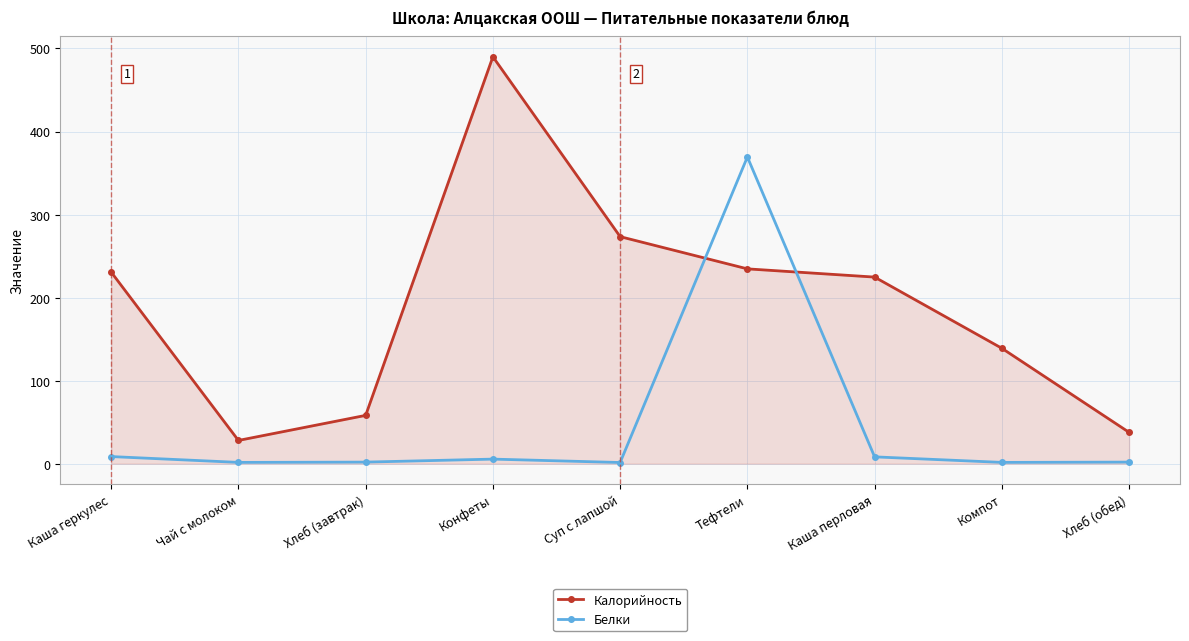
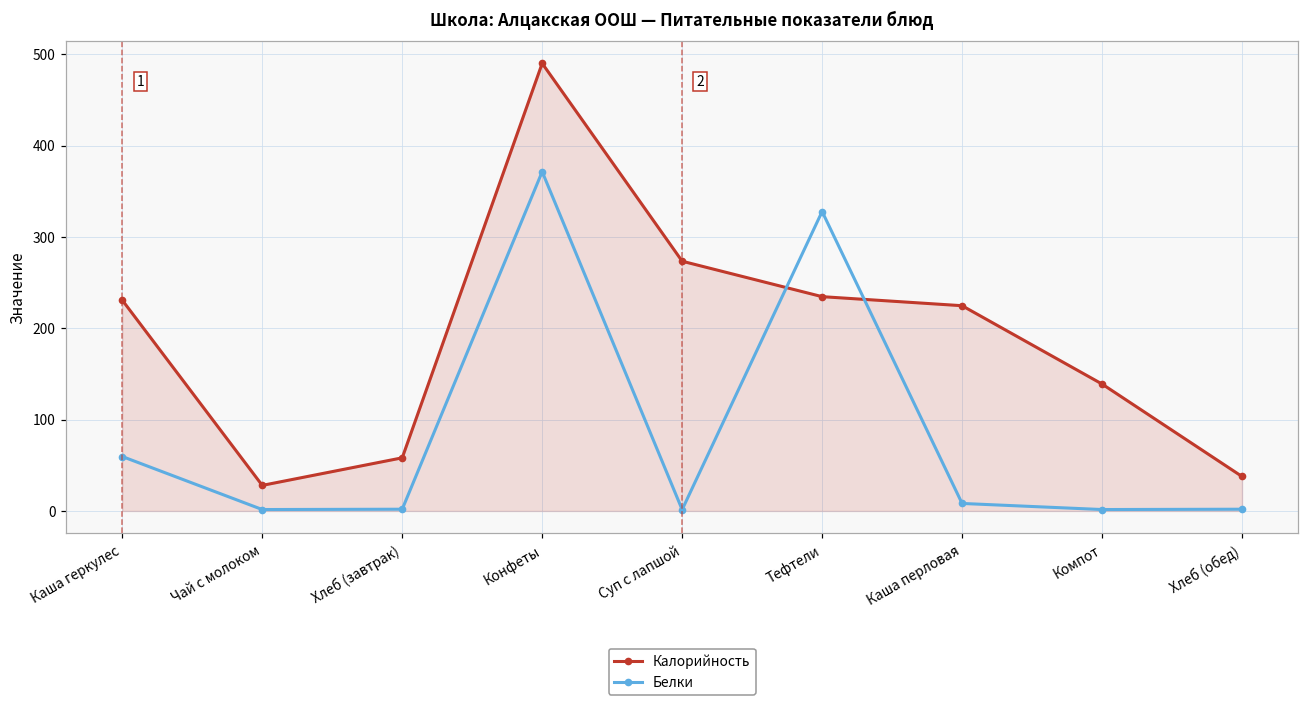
Белки, Каша геркулес: 10 -> 60
Белки, Конфеты: 10 -> 370
Белки, Тефтели: 370 -> 330
